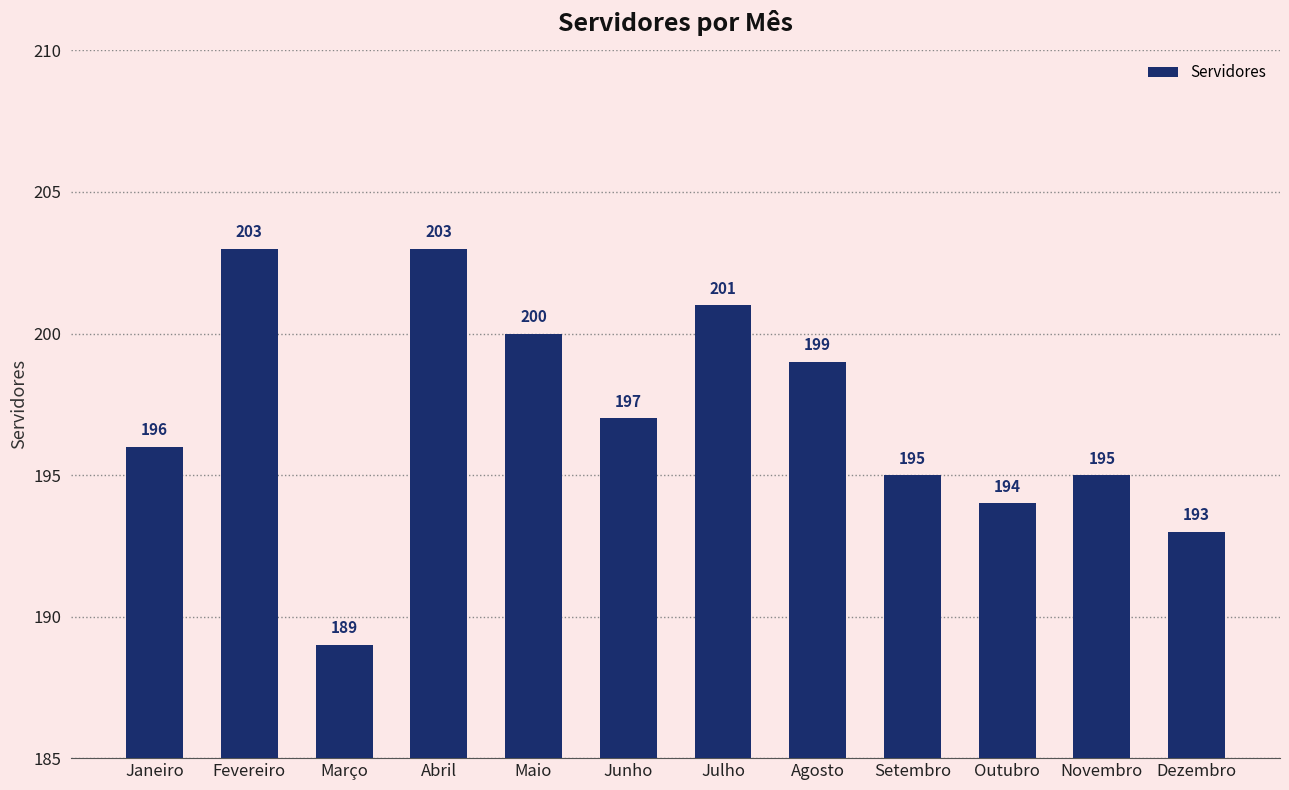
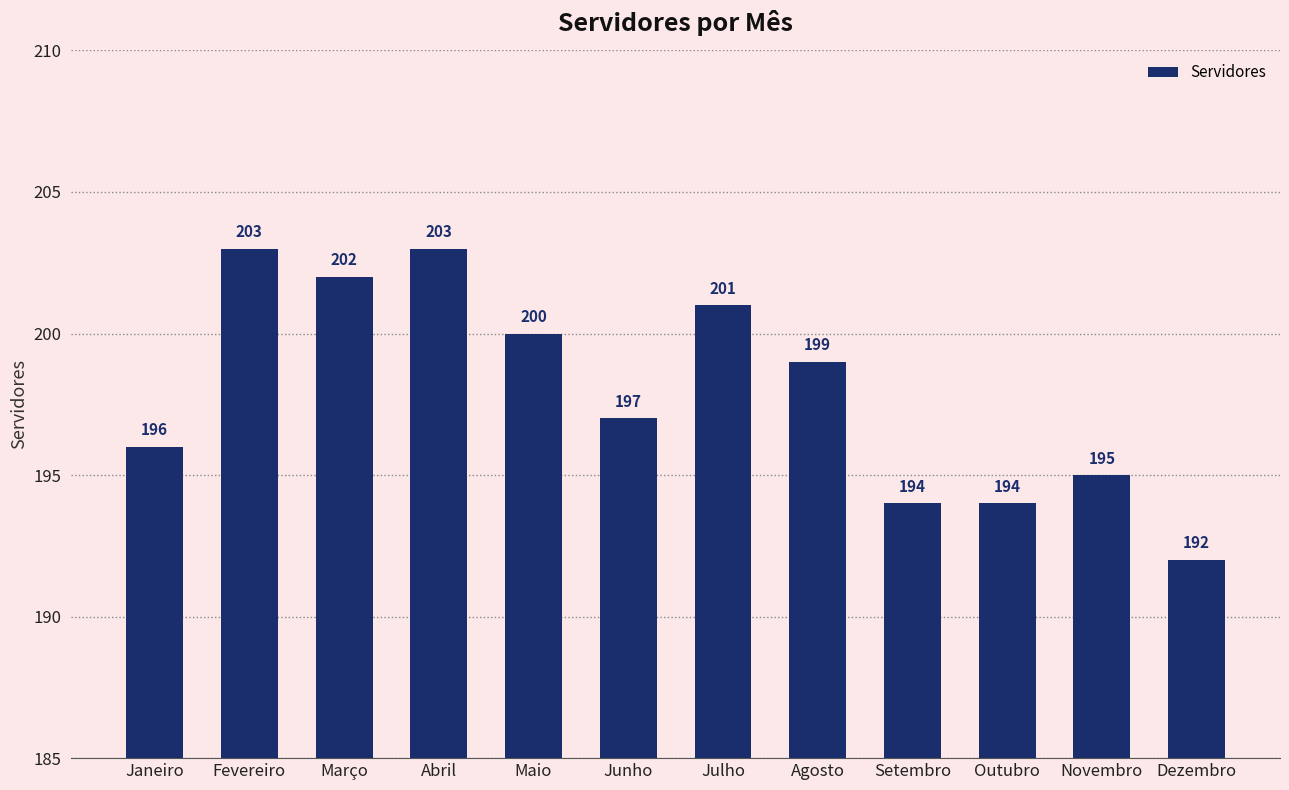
Março: 189 -> 202
Setembro: 195 -> 194
Dezembro: 193 -> 192
